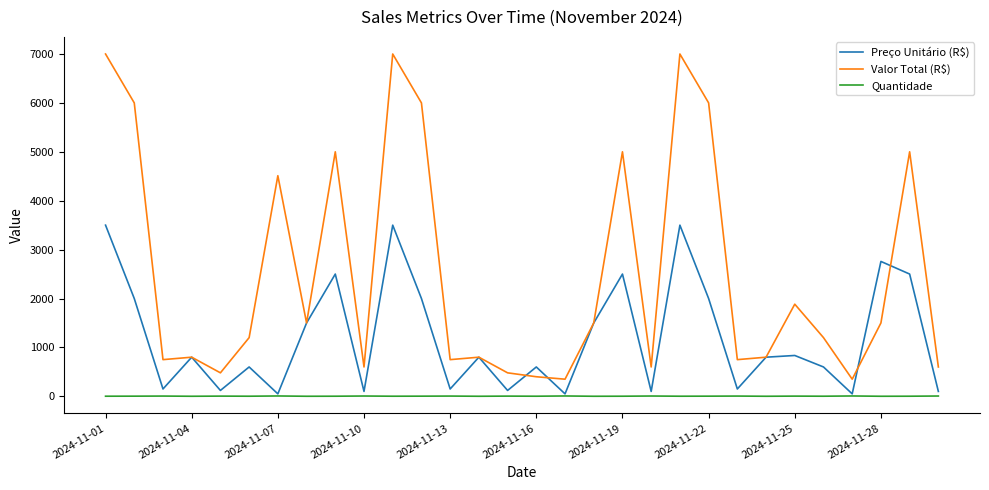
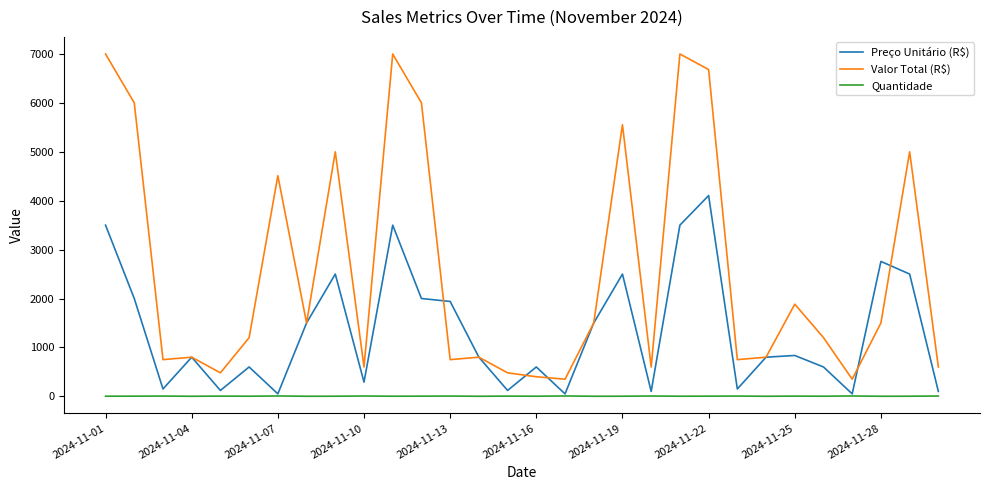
Preço Unitário (R$), 2024-11-10: 100 -> 300
Preço Unitário (R$), 2024-11-13: 200 -> 1900
Valor Total (R$), 2024-11-19: 5000 -> 5600
Preço Unitário (R$), 2024-11-22: 2000 -> 4100
Valor Total (R$), 2024-11-22: 6000 -> 6700
